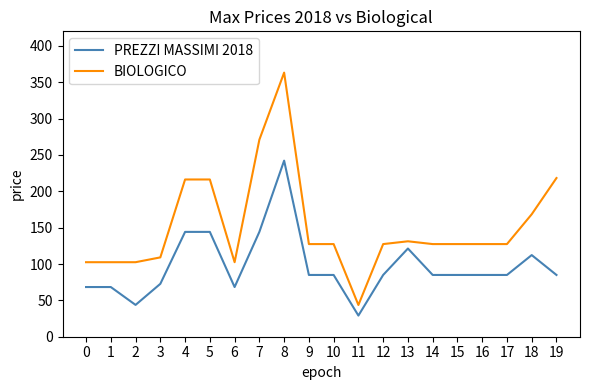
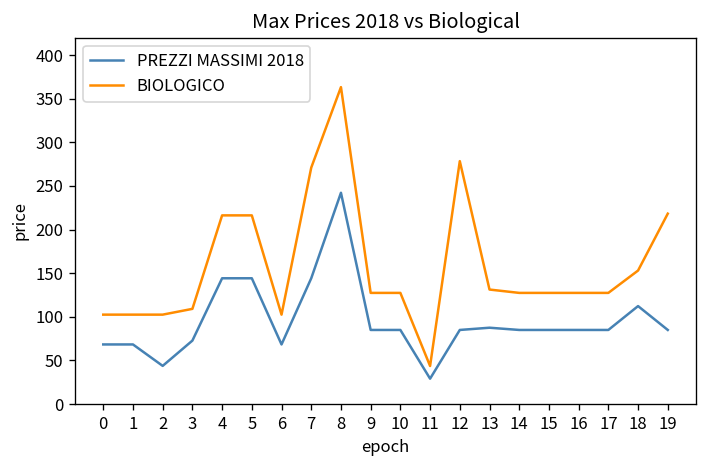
BIOLOGICO, 12: 130 -> 280
PREZZI MASSIMI 2018, 13: 120 -> 90
BIOLOGICO, 18: 170 -> 150
